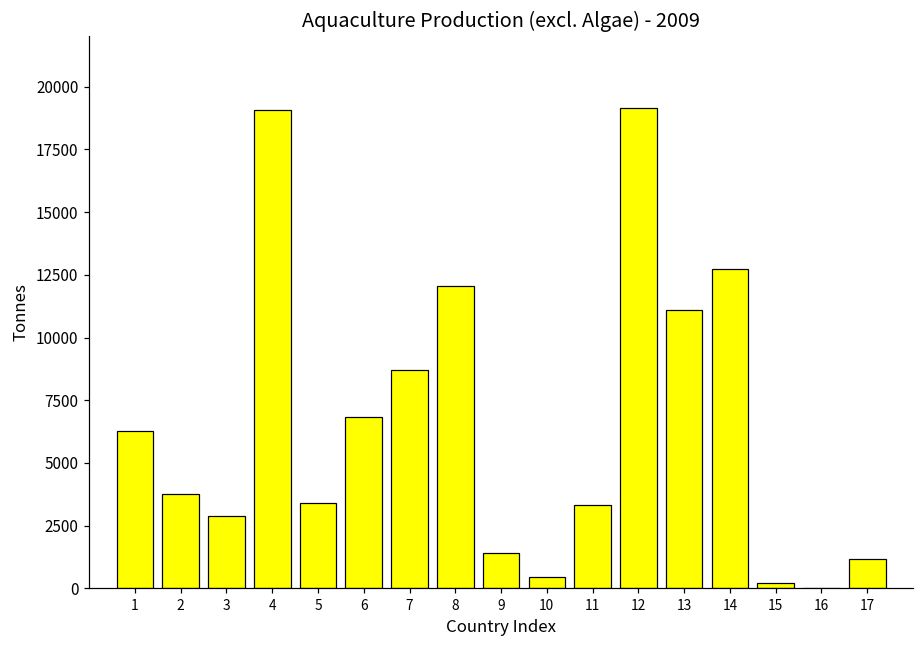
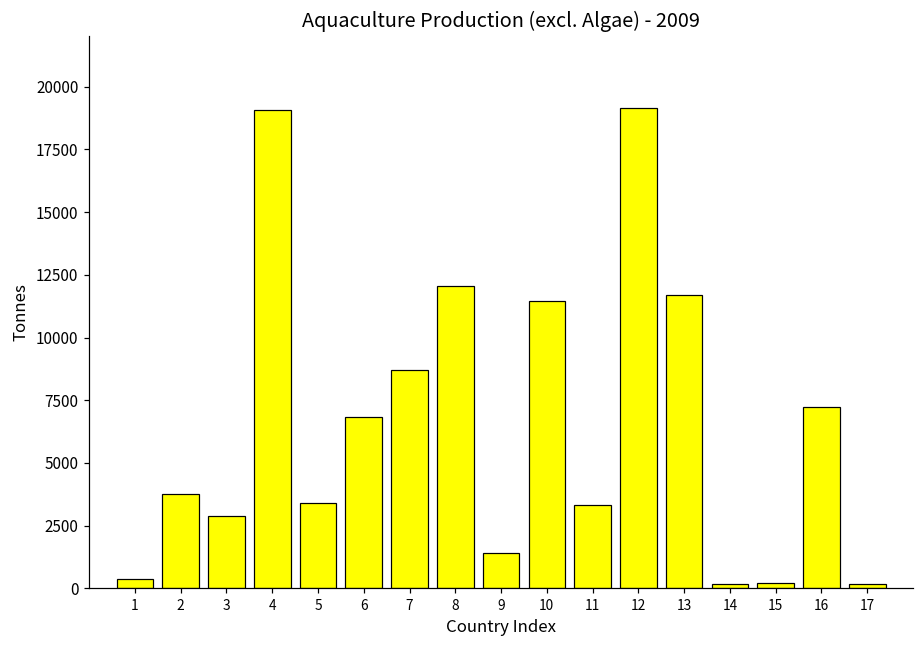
1: 6300 -> 400
10: 500 -> 11500
13: 11100 -> 11700
14: 12700 -> 200
16: 0 -> 7200
17: 1200 -> 200
